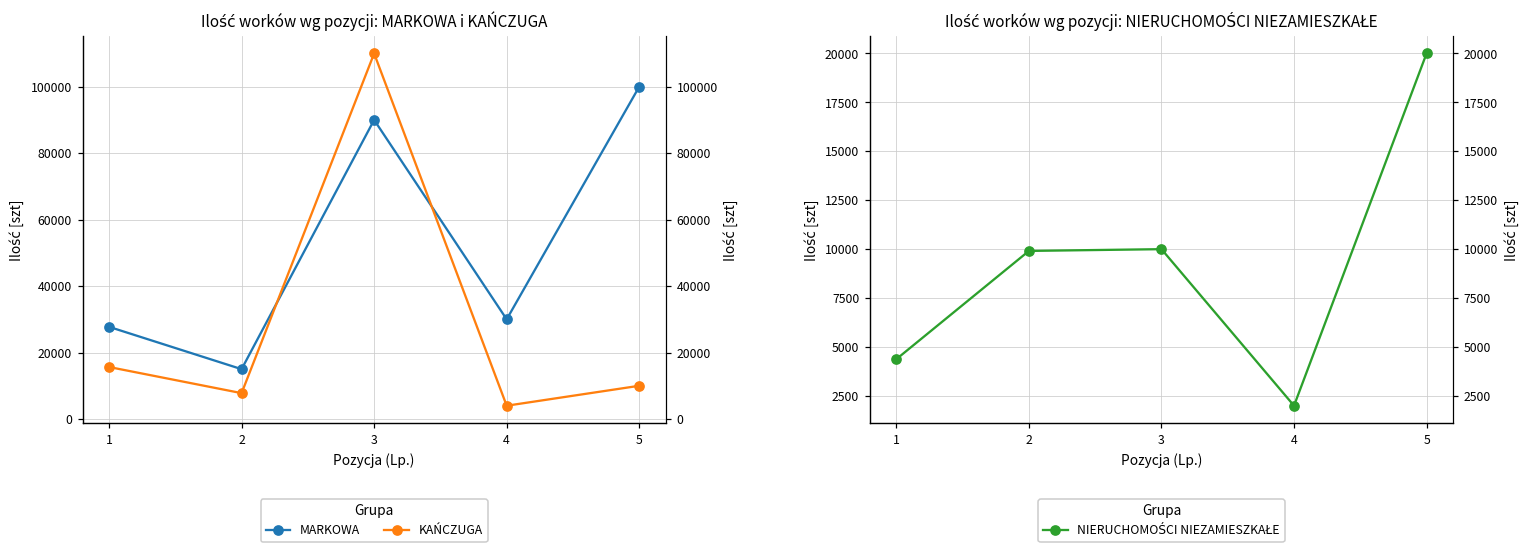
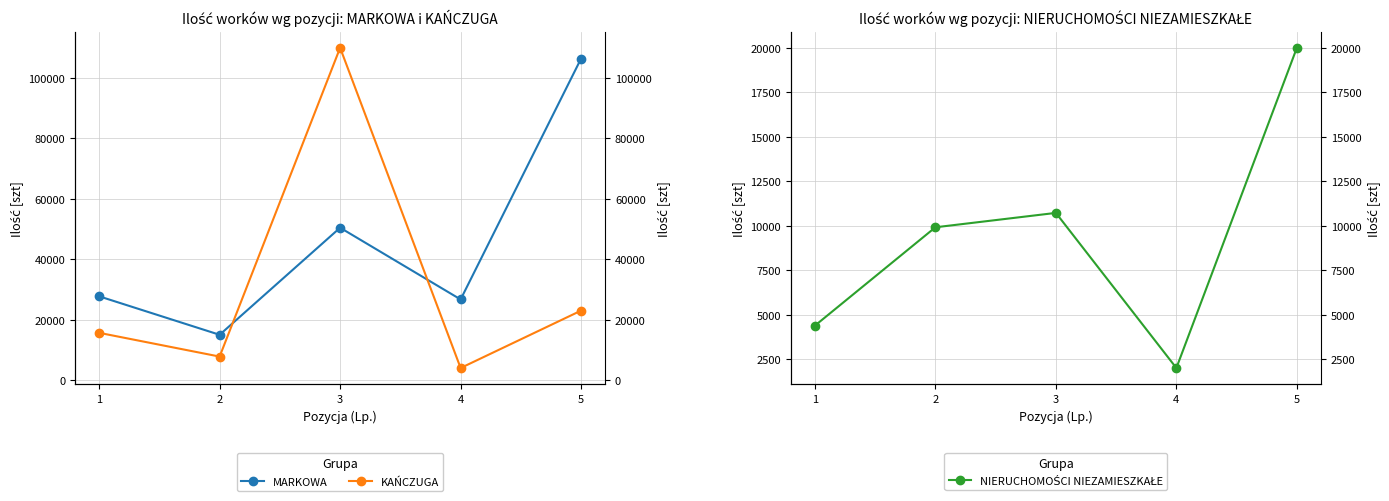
Ilość worków wg pozycji: MARKOWA i KAŃCZUGA, MARKOWA, 3: 90000 -> 50000
Ilość worków wg pozycji: MARKOWA i KAŃCZUGA, MARKOWA, 4: 30000 -> 27000
Ilość worków wg pozycji: MARKOWA i KAŃCZUGA, MARKOWA, 5: 100000 -> 106000
Ilość worków wg pozycji: MARKOWA i KAŃCZUGA, KAŃCZUGA, 5: 10000 -> 23000
Ilość worków wg pozycji: NIERUCHOMOŚCI NIEZAMIESZKAŁE, 3: 10000 -> 10700
